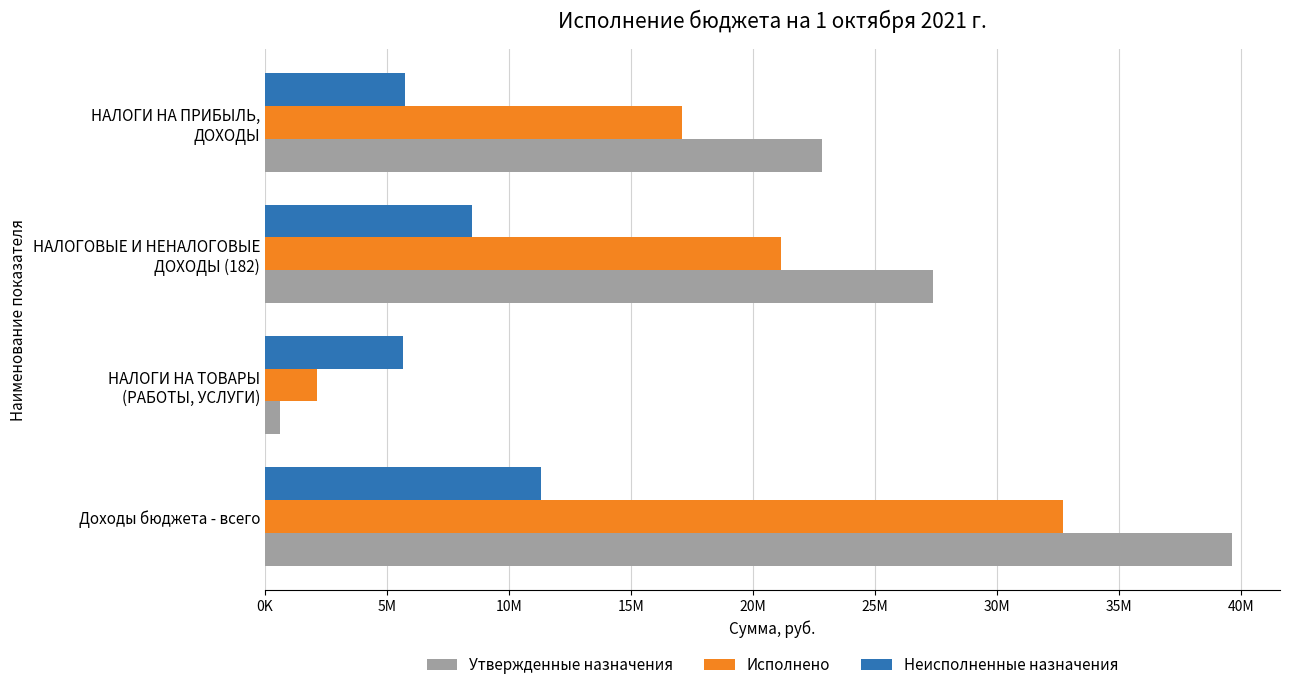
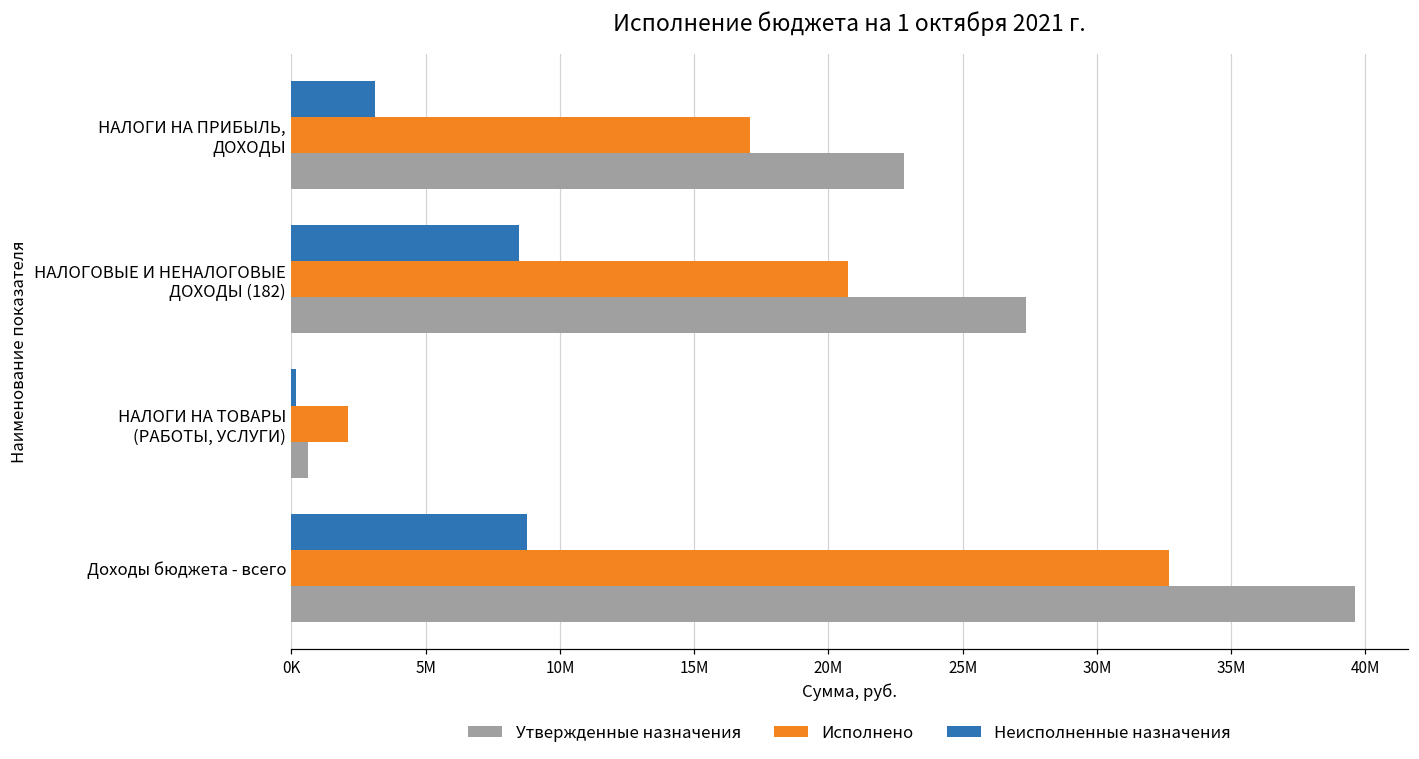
Неисполненные назначения, НАЛОГИ НА ПРИБЫЛЬ, ДОХОДЫ: 5700000 -> 3100000
Исполнено, НАЛОГОВЫЕ И НЕНАЛОГОВЫЕ ДОХОДЫ (182): 21200000 -> 20700000
Неисполненные назначения, НАЛОГИ НА ТОВАРЫ (РАБОТЫ, УСЛУГИ): 5600000 -> 200000
Неисполненные назначения, Доходы бюджета - всего: 11300000 -> 8800000
